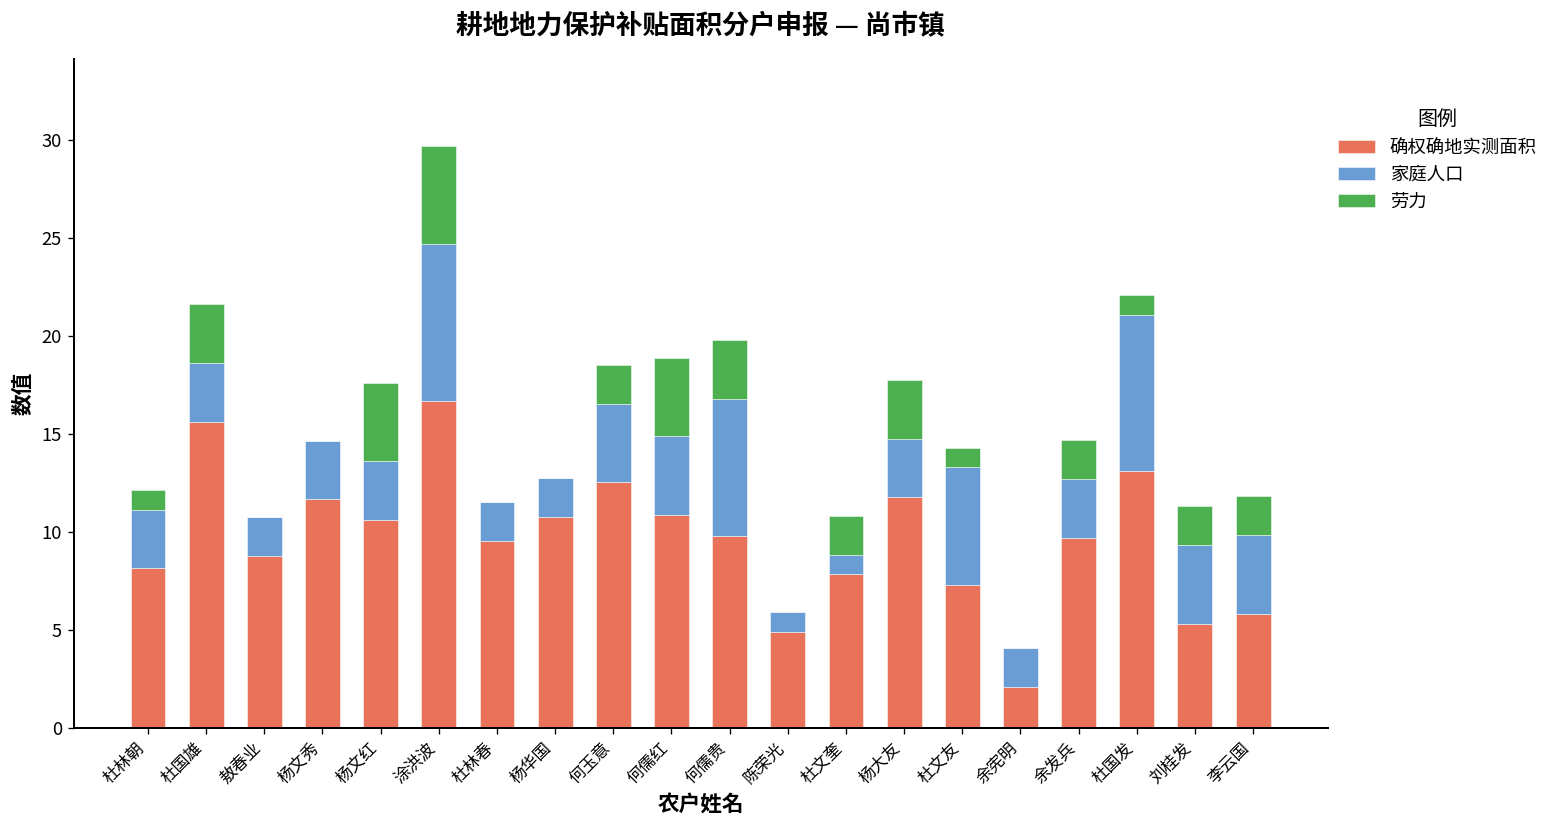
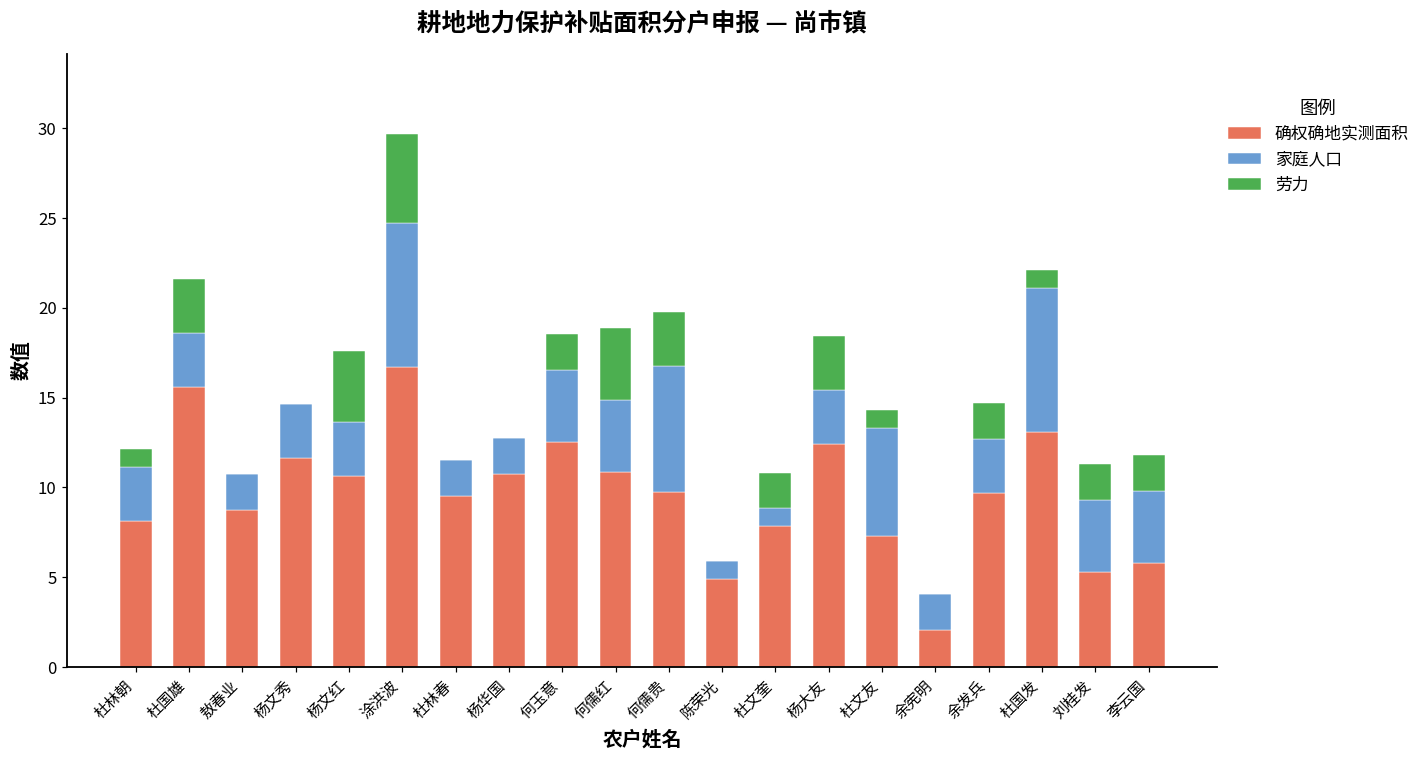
确权确地实测面积, 杨大友: 11.8 -> 12.4
